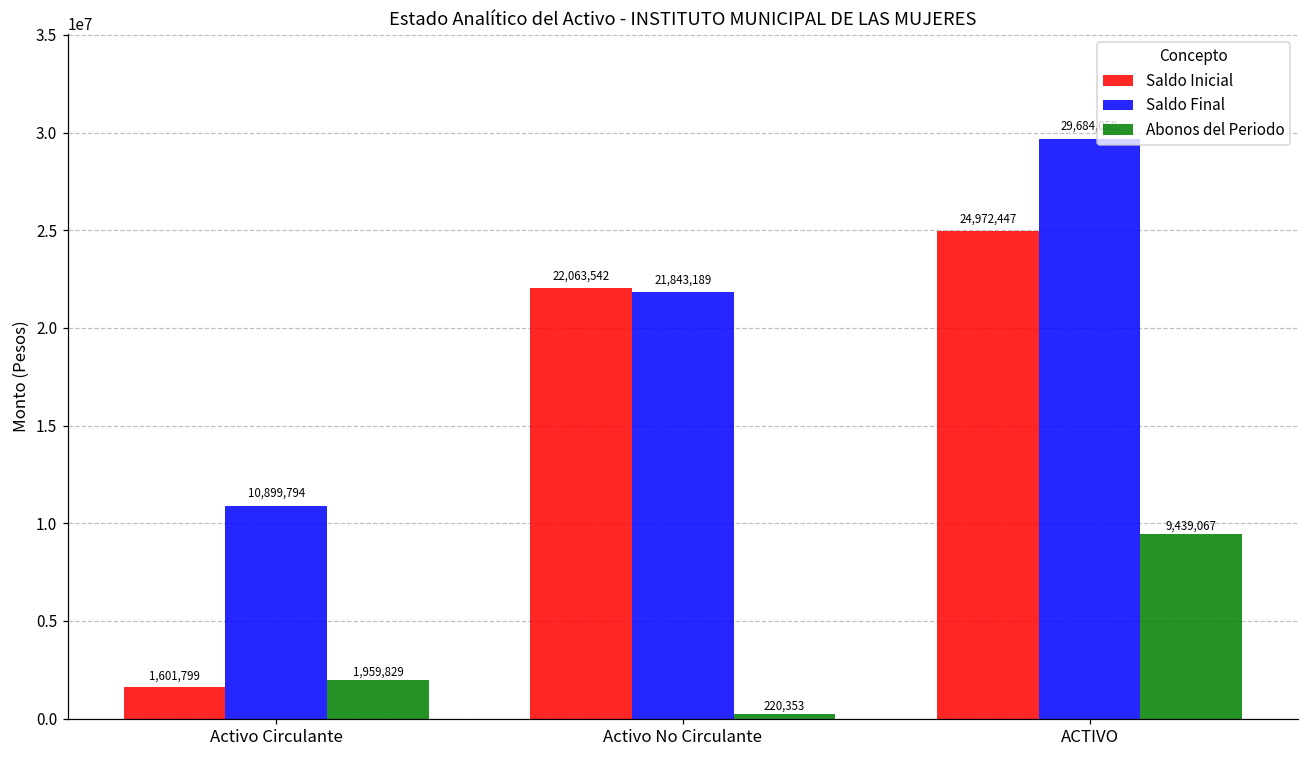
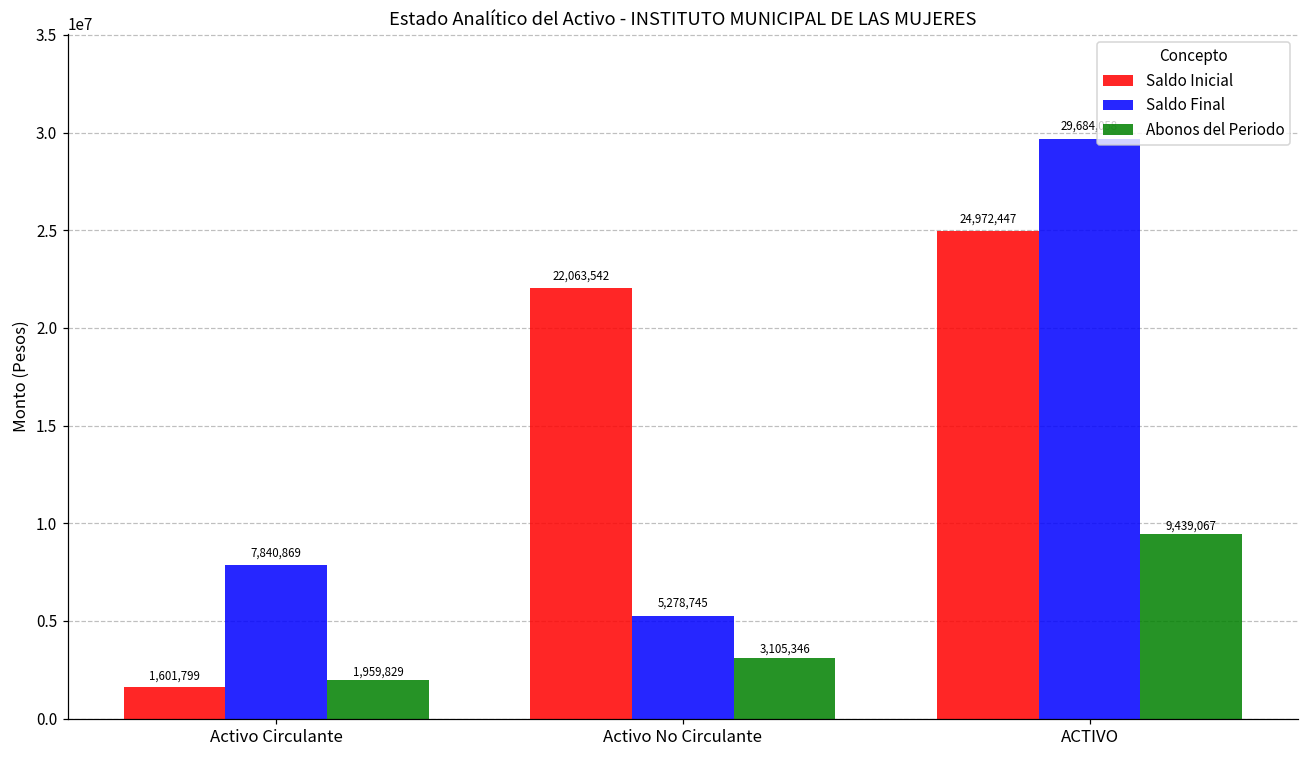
Saldo Final, Activo Circulante: 10,899,794 -> 7,840,869
Saldo Final, Activo No Circulante: 21,843,189 -> 5,278,745
Abonos del Periodo, Activo No Circulante: 220,353 -> 3,105,346
